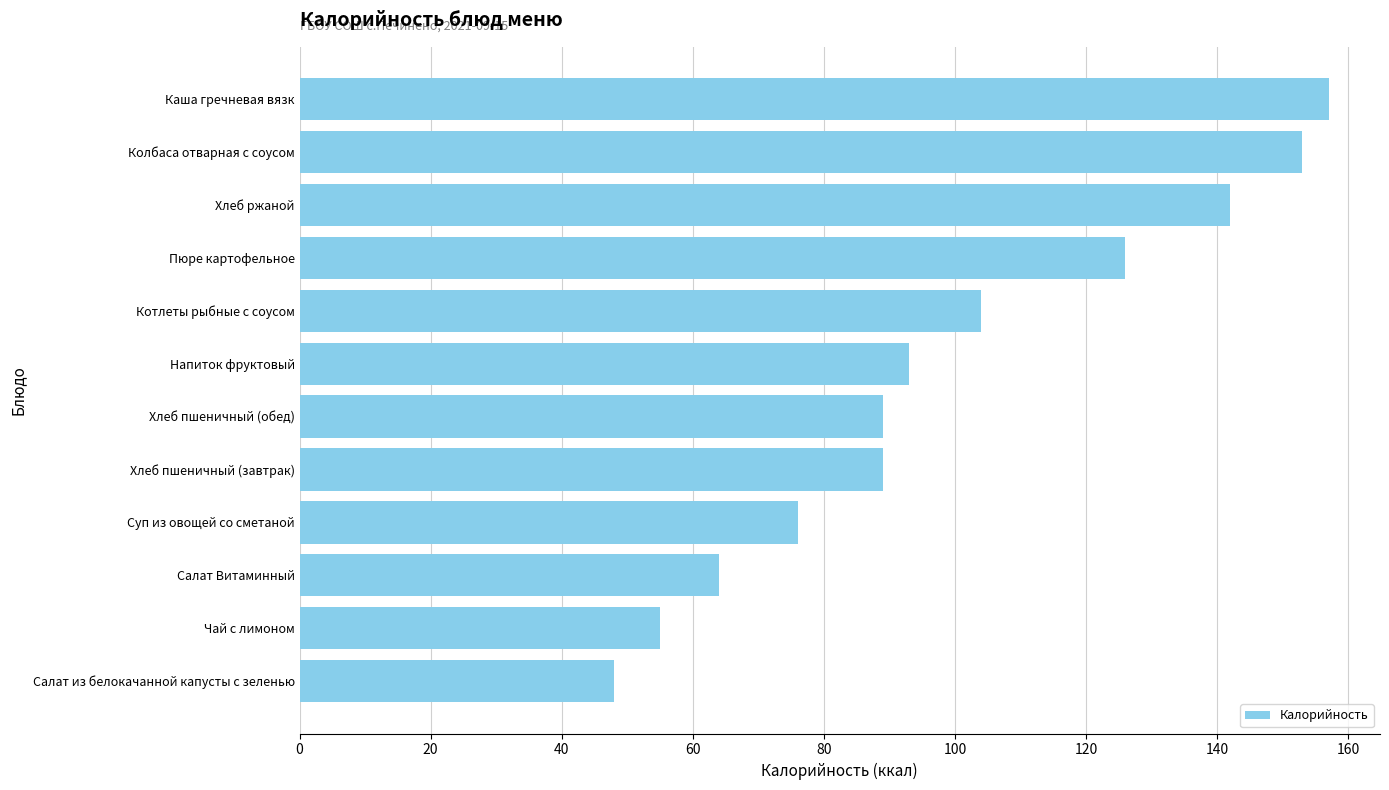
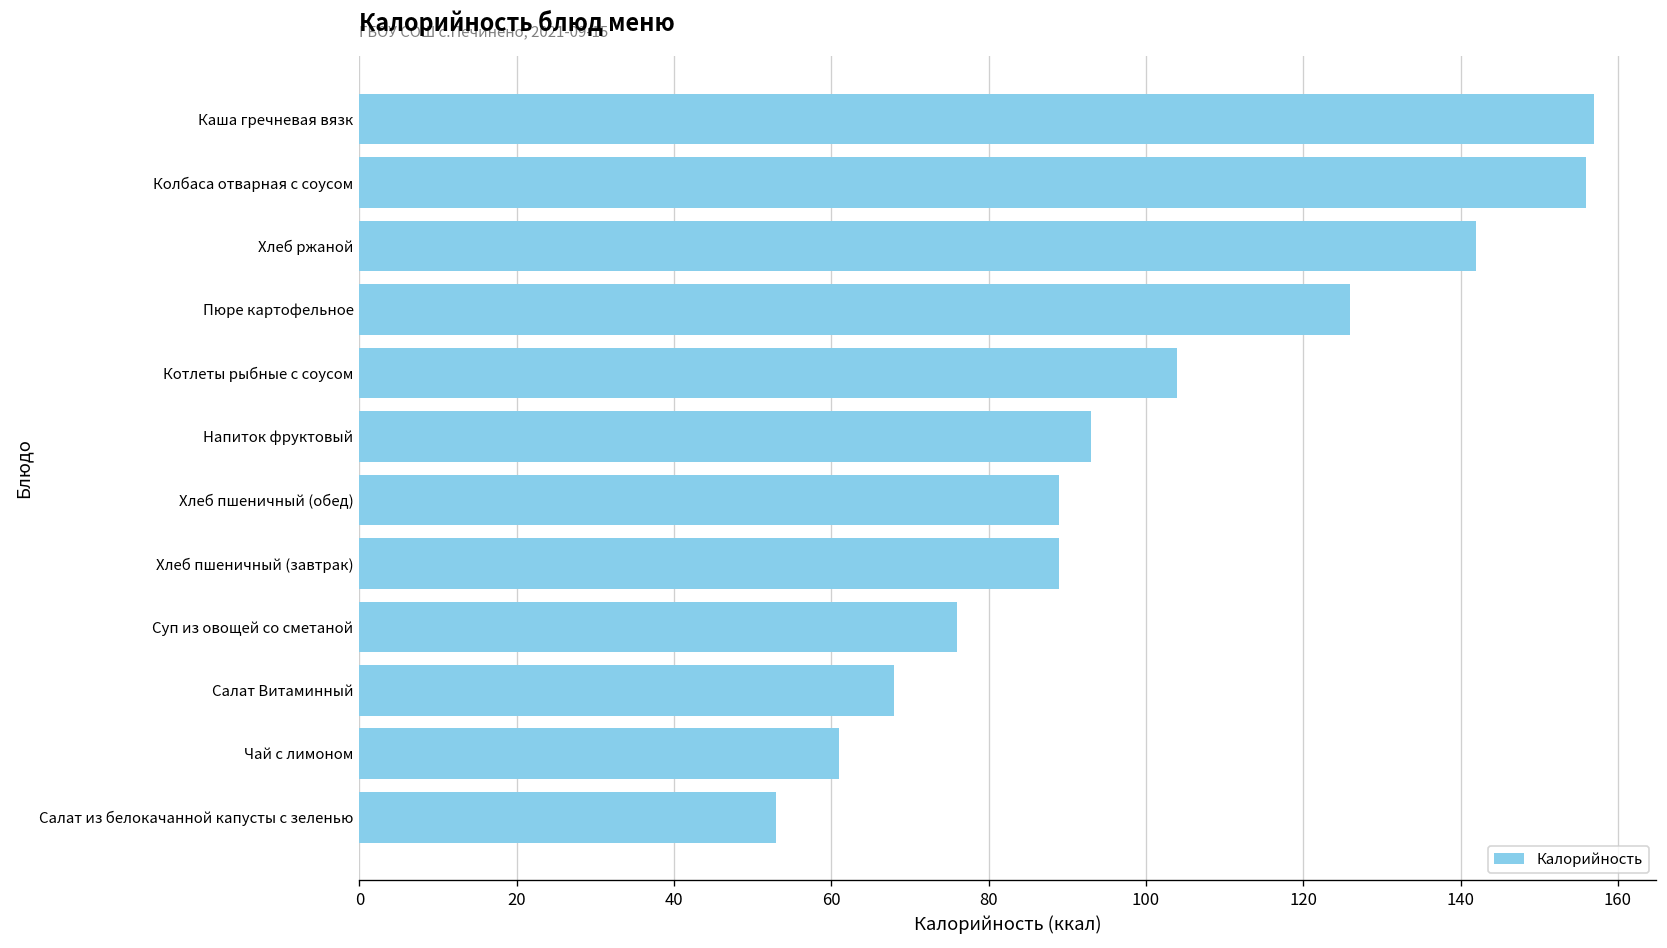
Колбаса отварная с соусом: 153 -> 156
Салат Витаминный: 64 -> 68
Чай с лимоном: 55 -> 61
Салат из белокачанной капусты с зеленью: 48 -> 53
